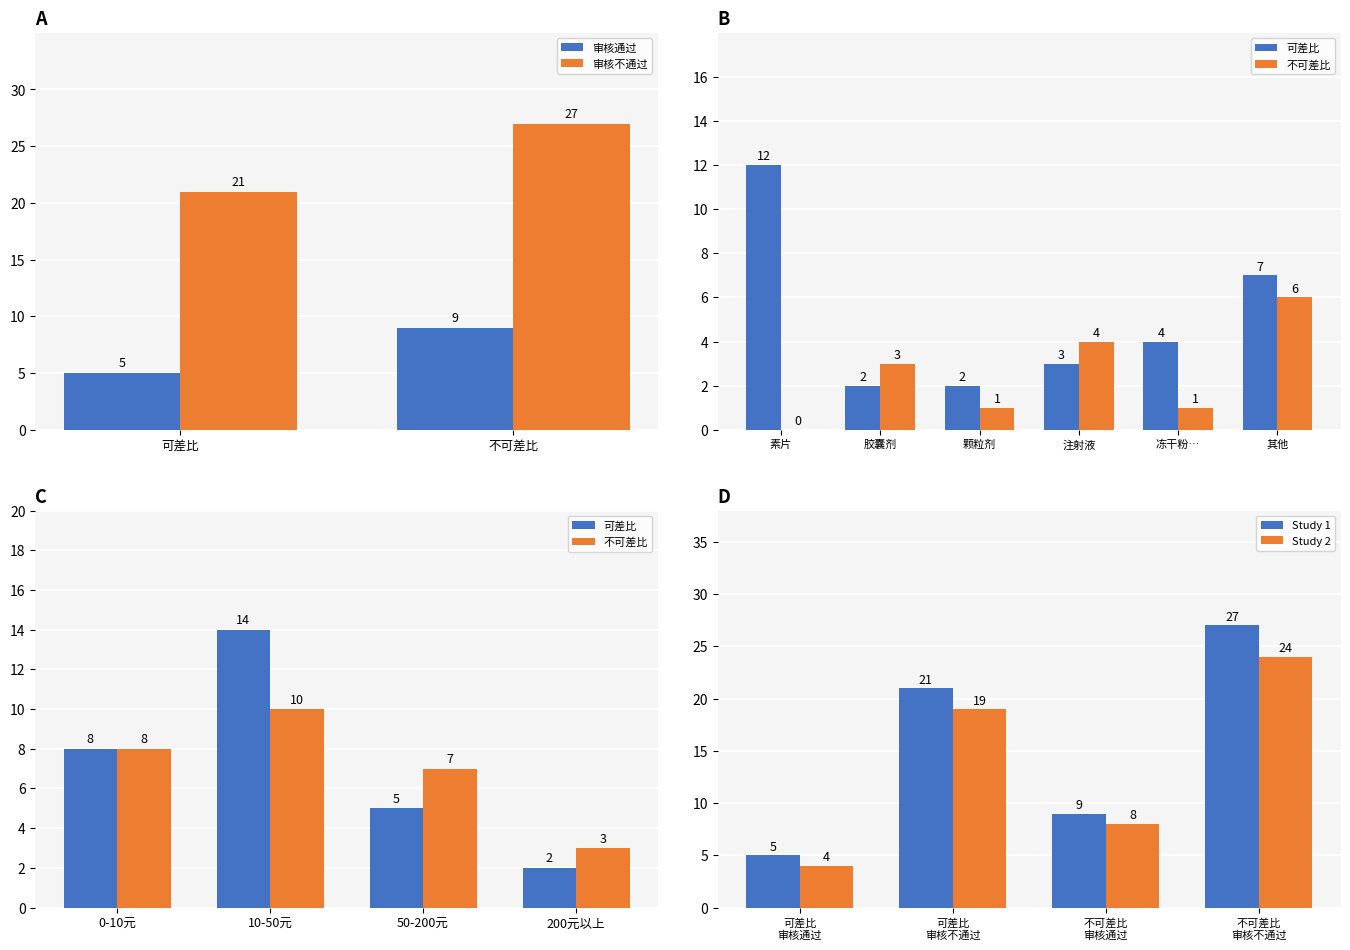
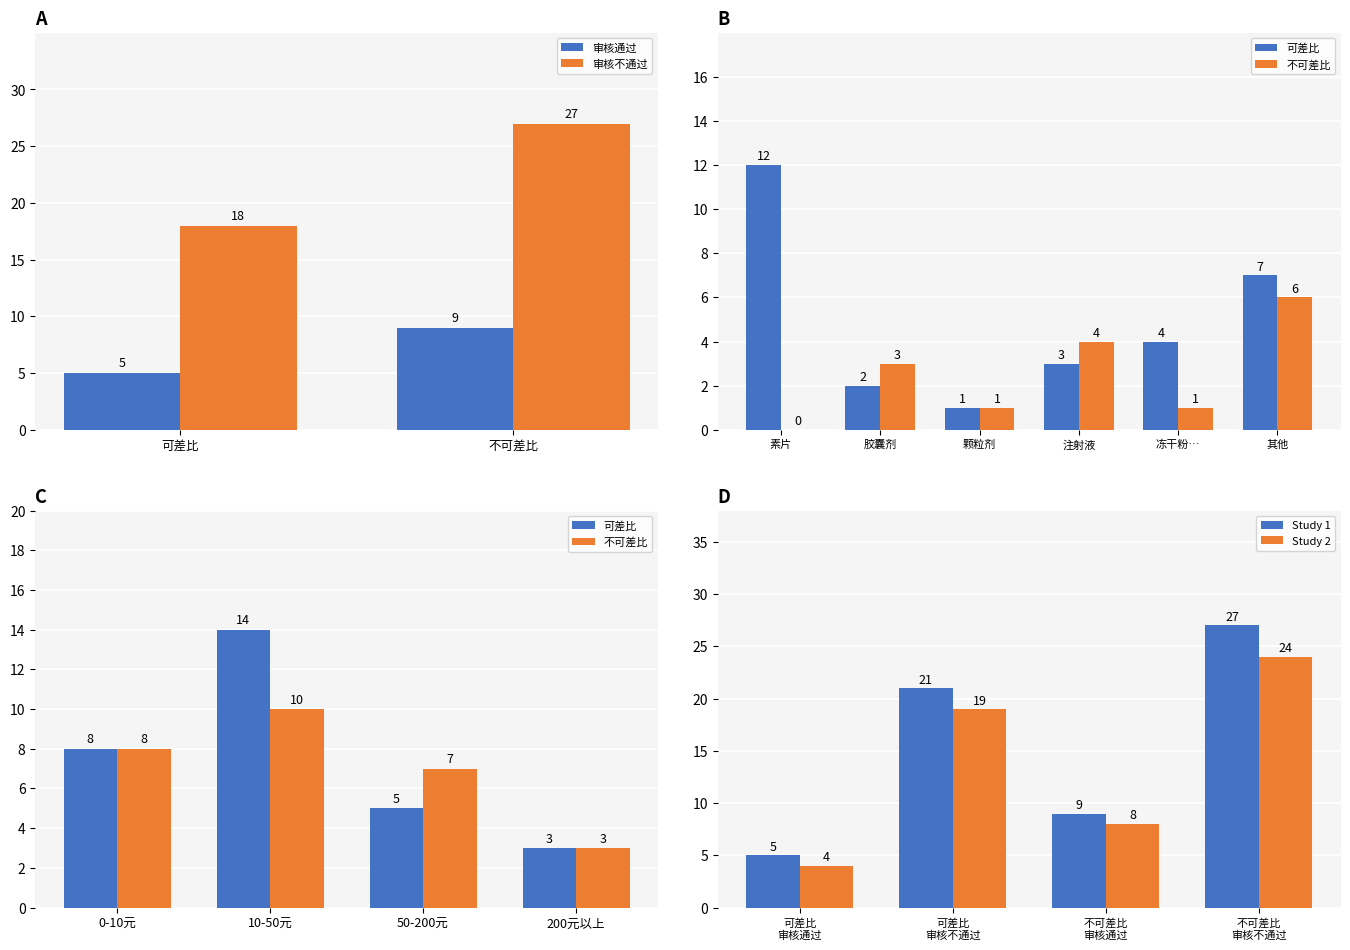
A, 审核不通过, 可差比: 21 -> 18
B, 可差比, 颗粒剂: 2 -> 1
C, 可差比, 200元以上: 2 -> 3
